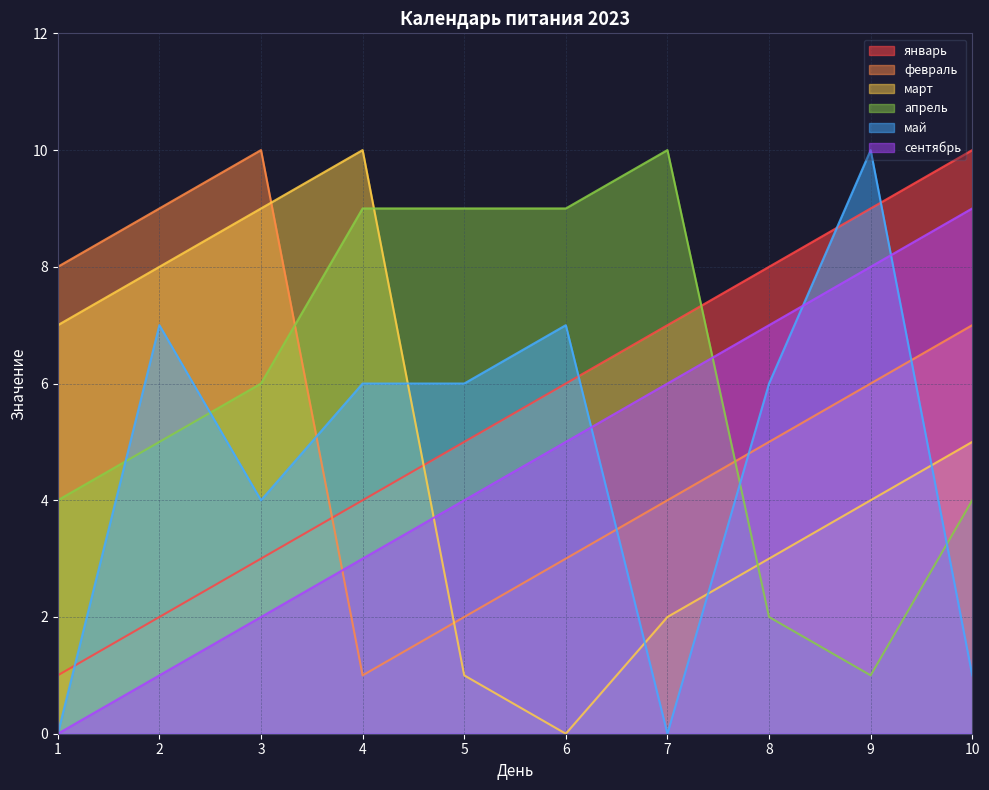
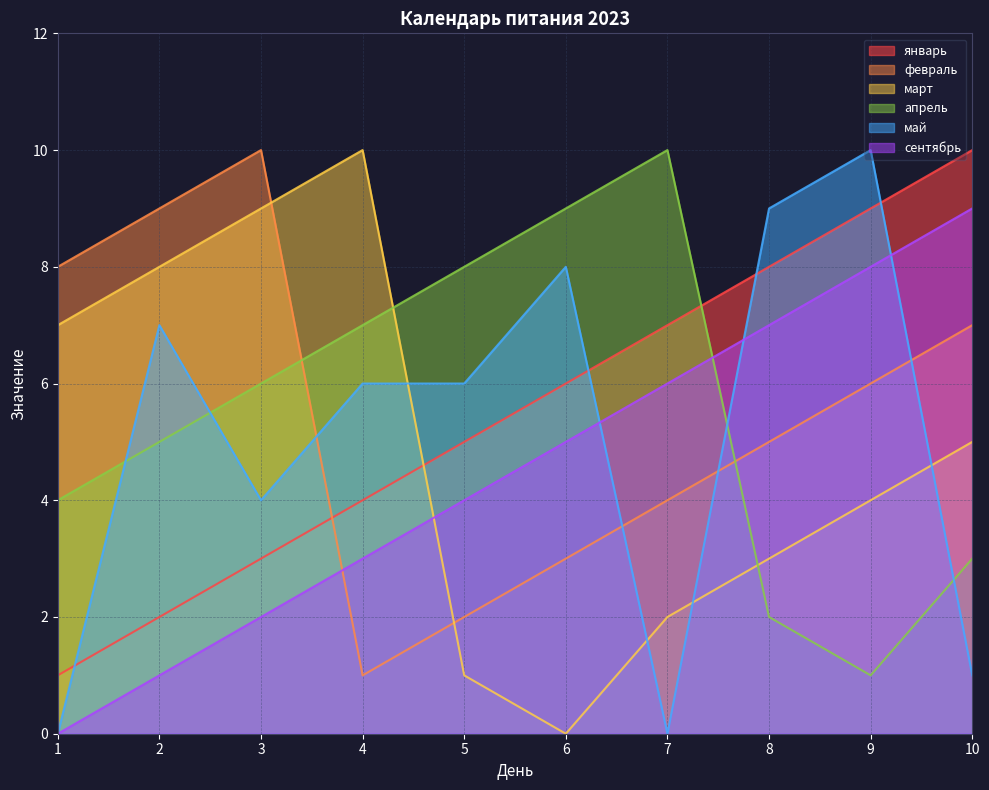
апрель, 4: 9 -> 7
апрель, 5: 9 -> 8
май, 6: 7 -> 8
май, 8: 6 -> 9
апрель, 10: 4 -> 3
